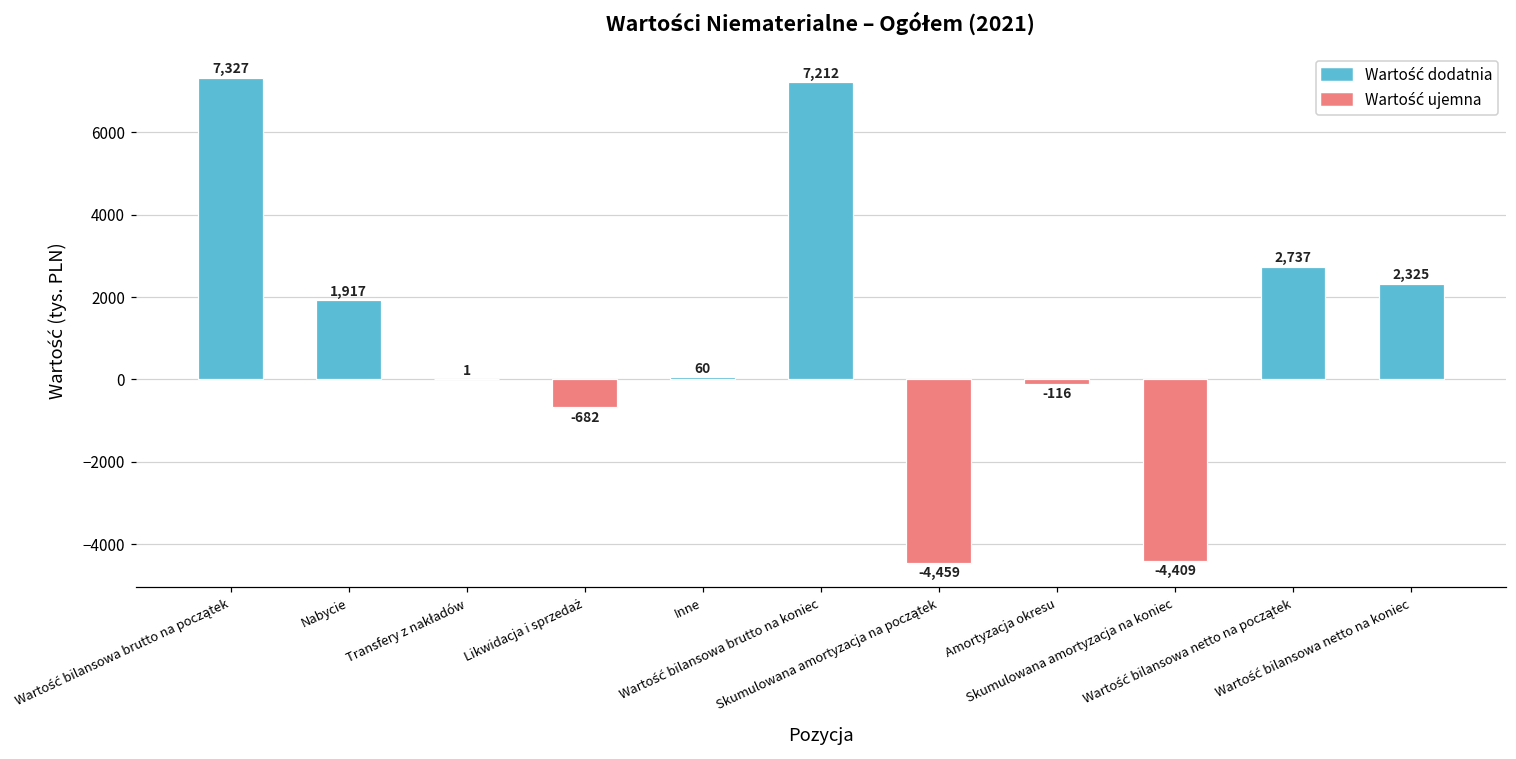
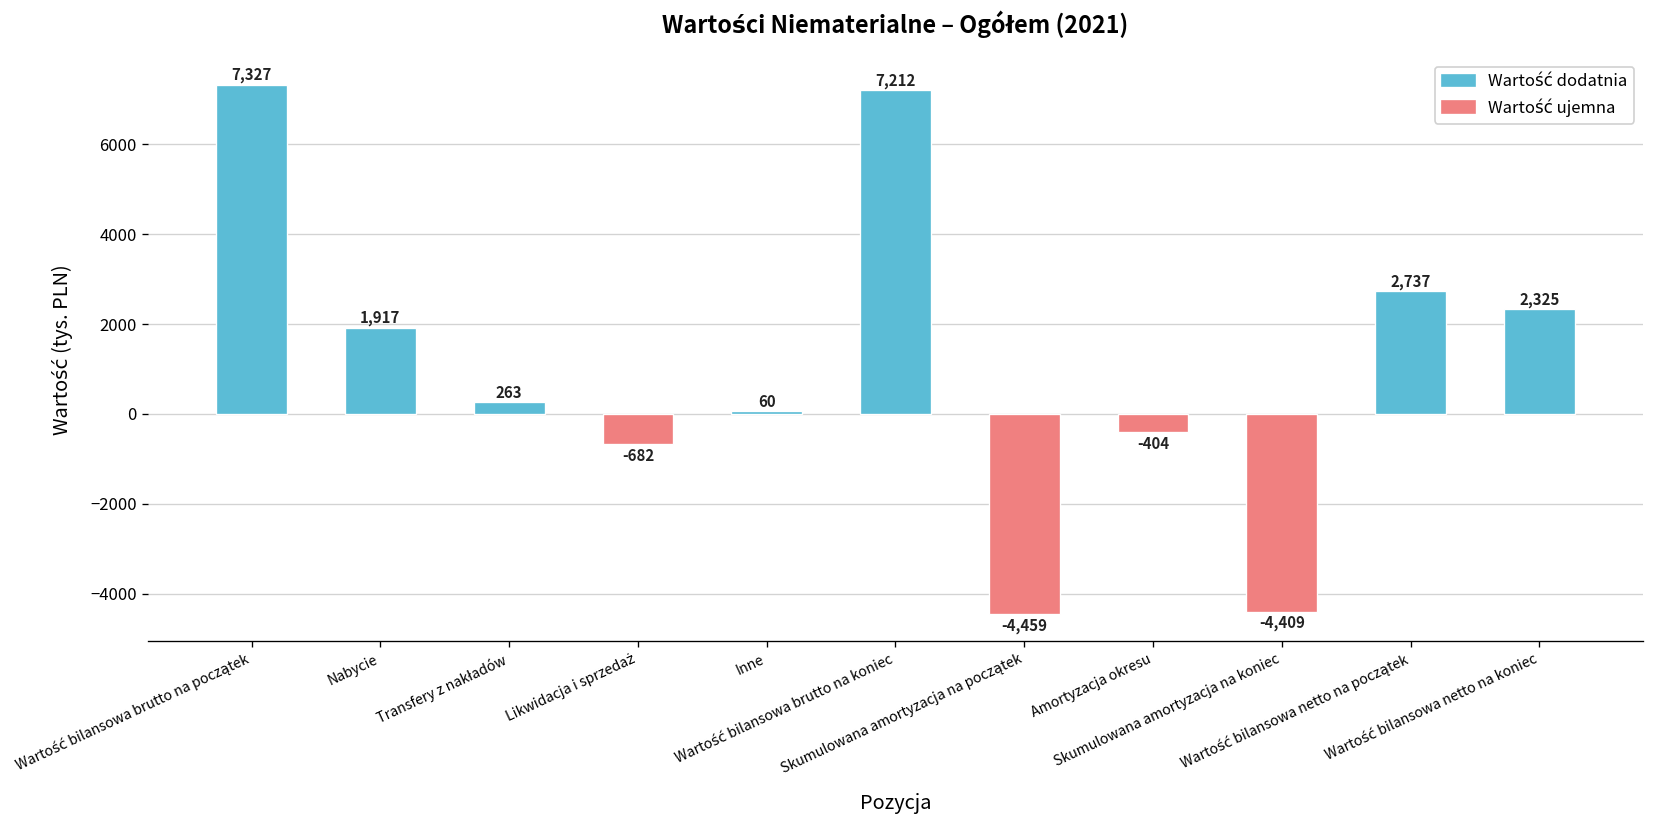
Transfery z nakładów: 1 -> 263
Amortyzacja okresu: -116 -> -404
